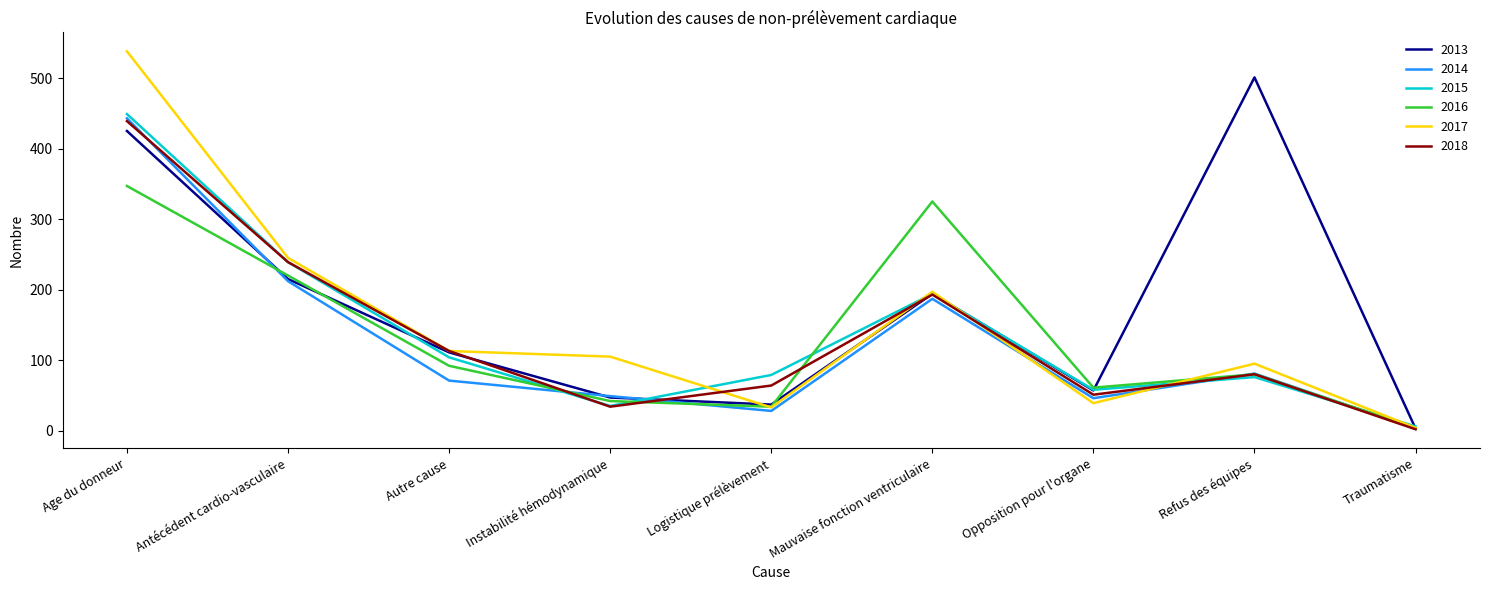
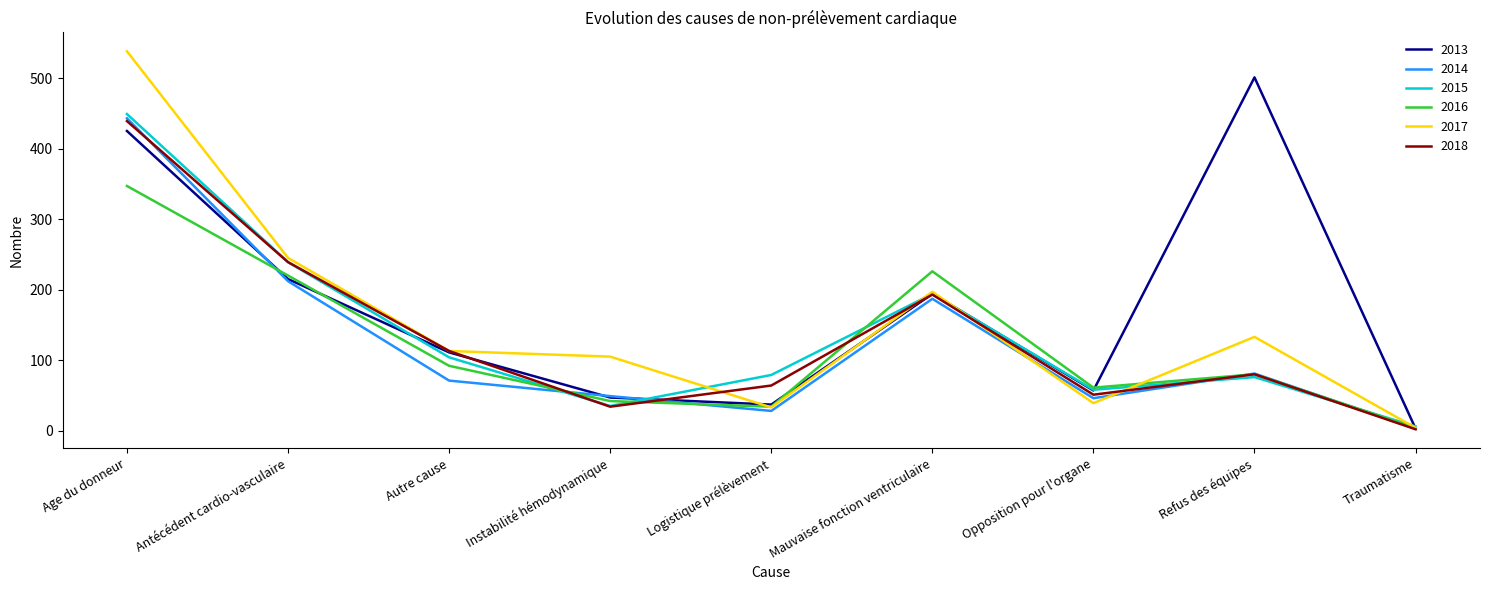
2016, Mauvaise fonction ventriculaire: 330 -> 230
2017, Refus des équipes: 100 -> 130
